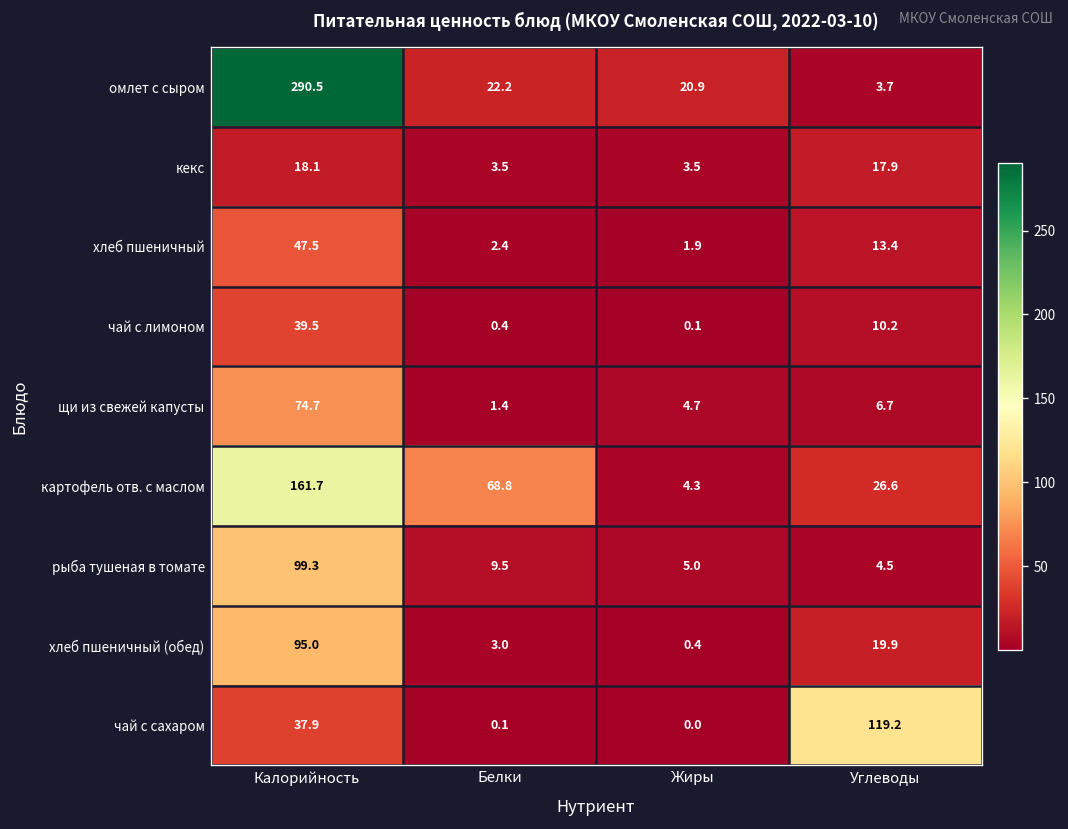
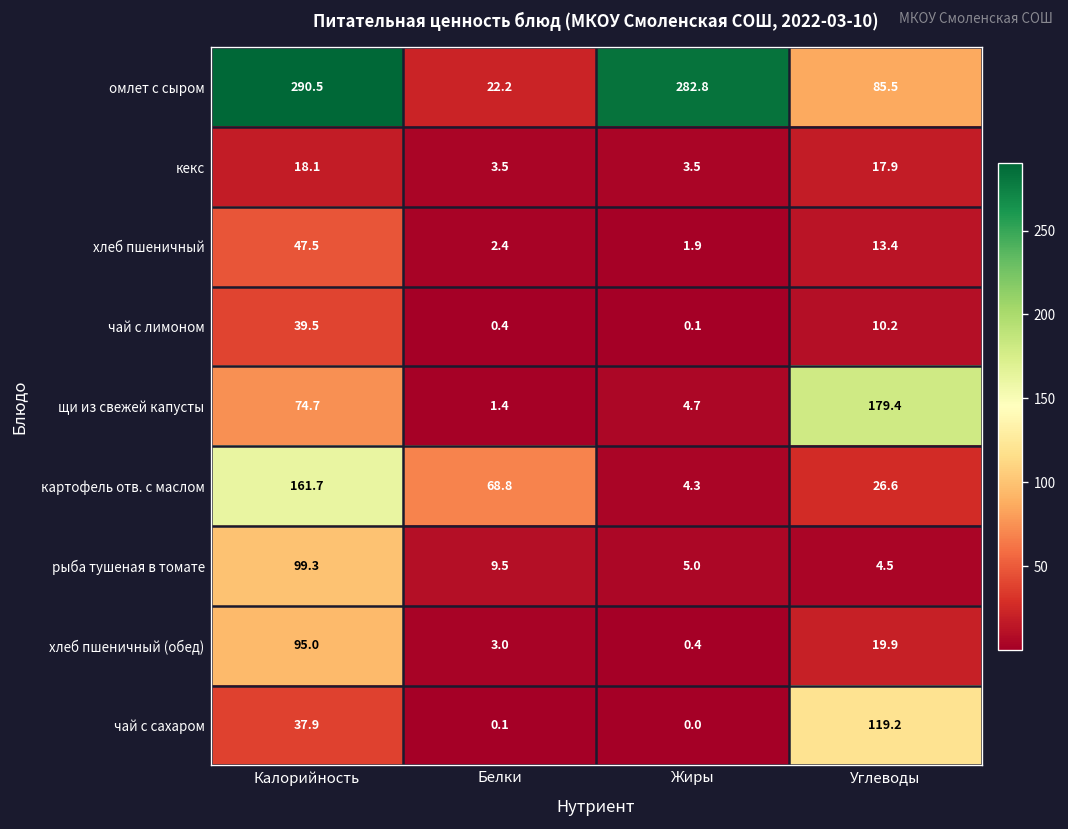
омлет с сыром, Жиры: 20.9 -> 282.8
омлет с сыром, Углеводы: 3.7 -> 85.5
щи из свежей капусты, Углеводы: 6.7 -> 179.4
